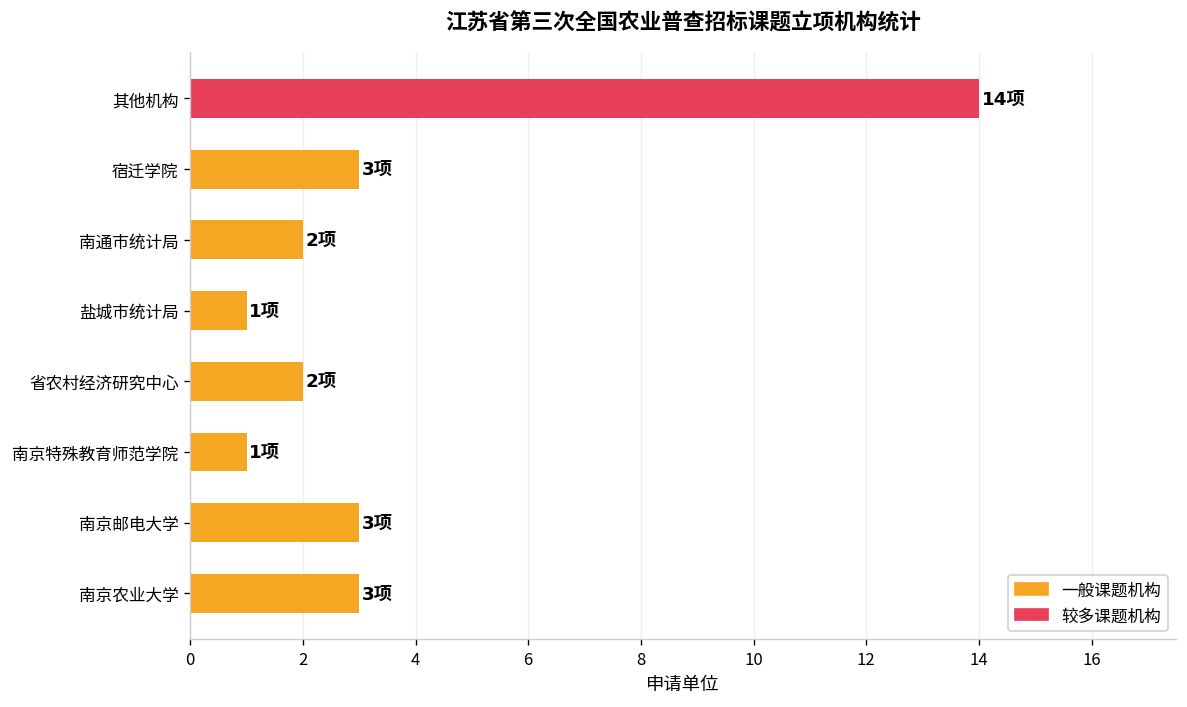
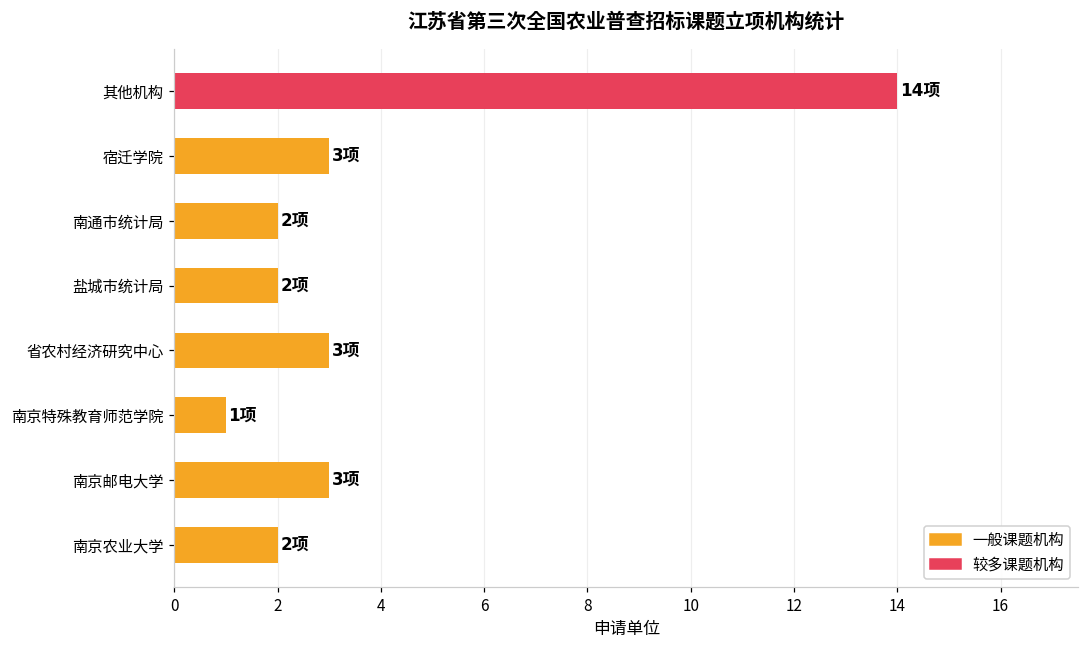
盐城市统计局: 1项 -> 2项
省农村经济研究中心: 2项 -> 3项
南京农业大学: 3项 -> 2项
